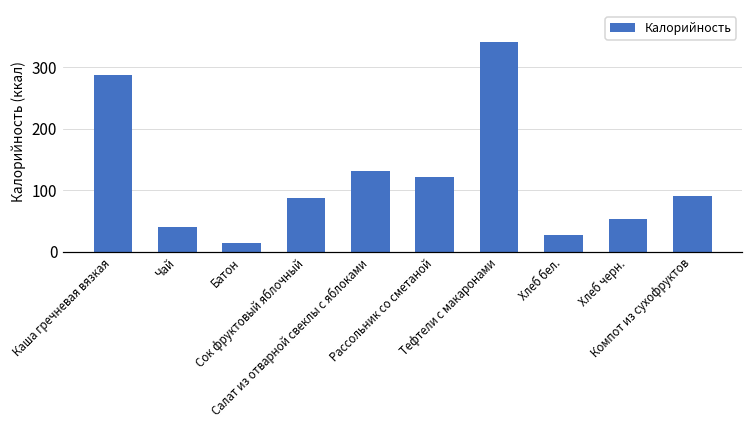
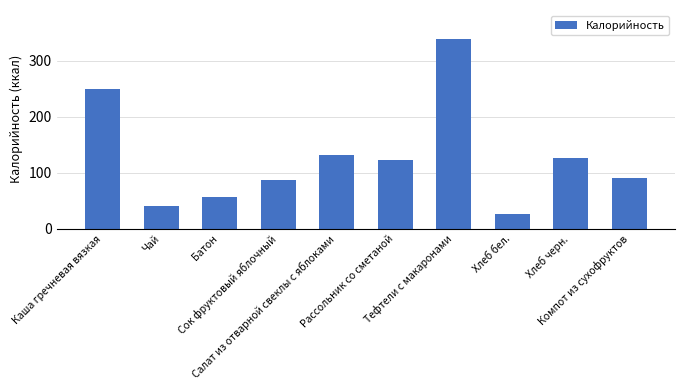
Каша гречневая вязкая: 290 -> 250
Батон: 10 -> 60
Хлеб черн.: 50 -> 130
